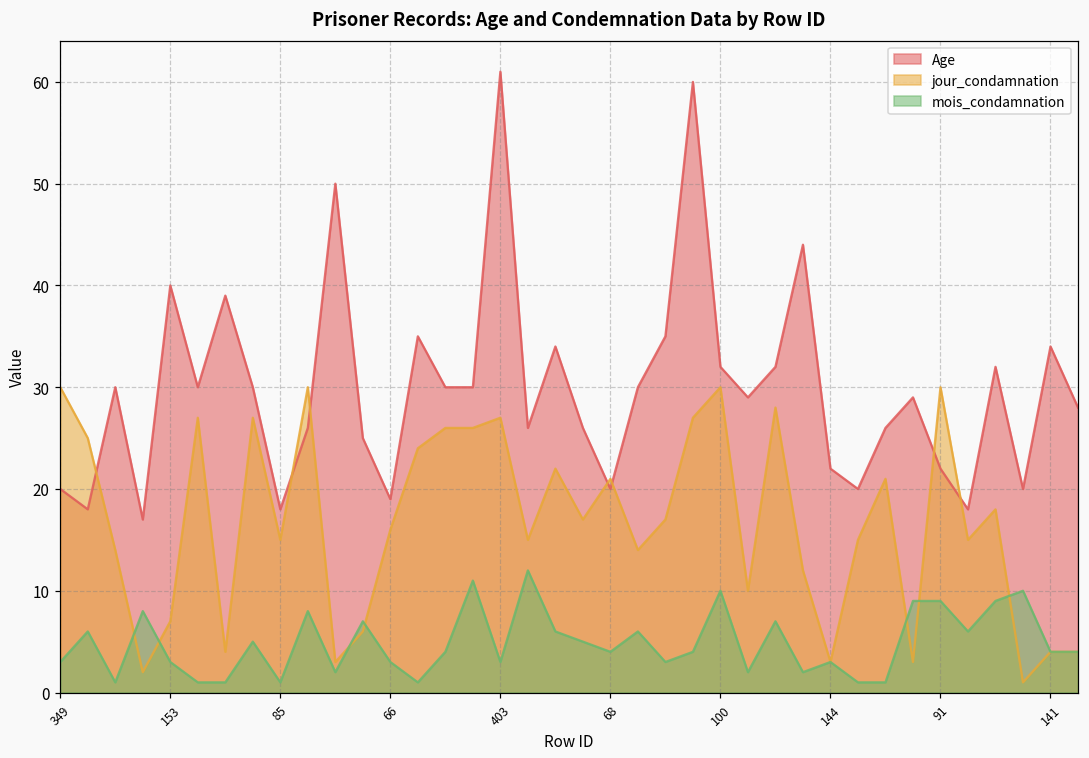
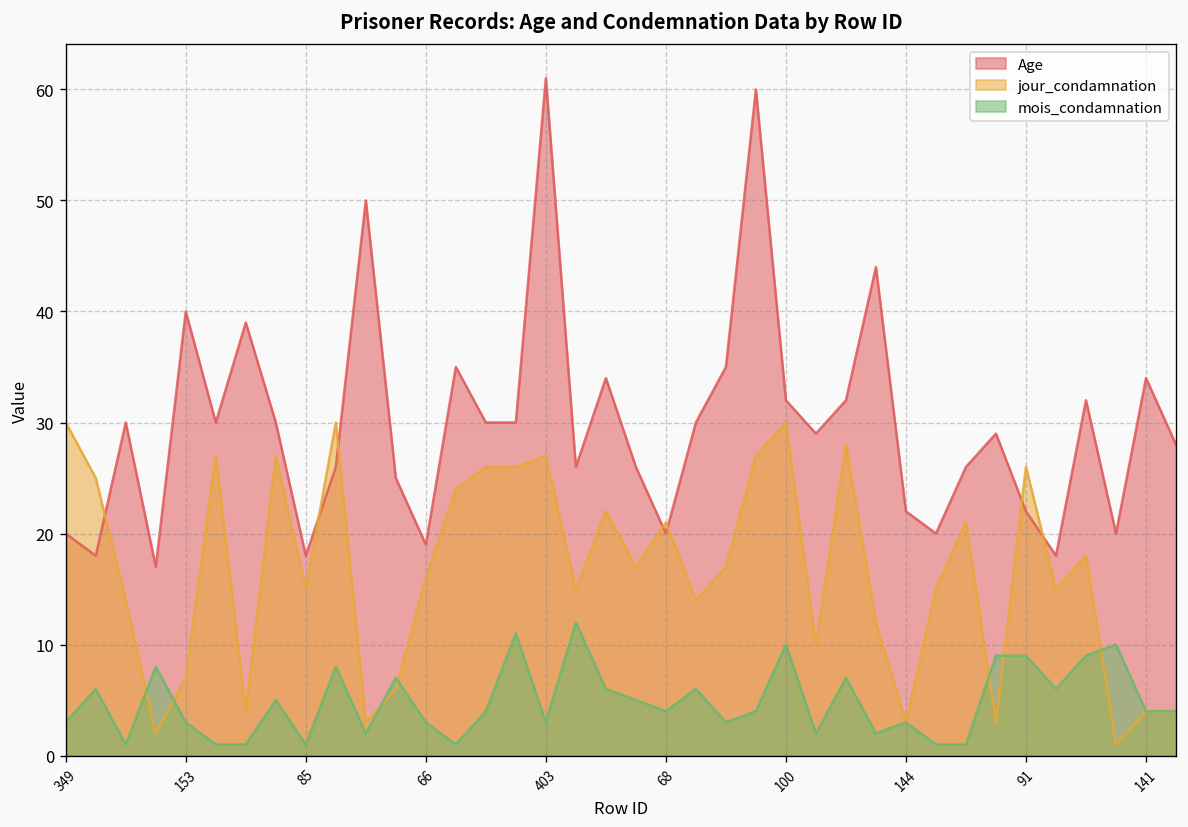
jour_condamnation, 91: 30 -> 26
